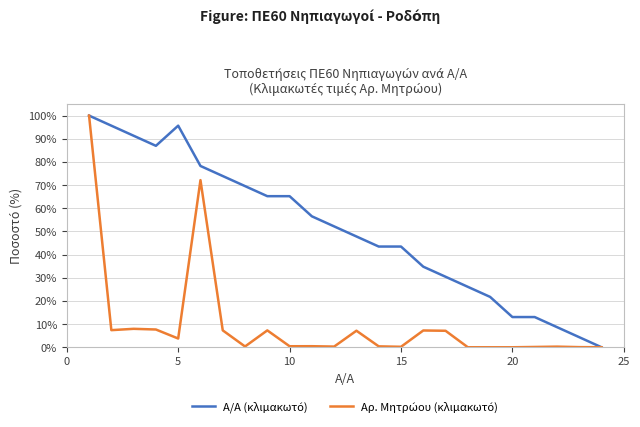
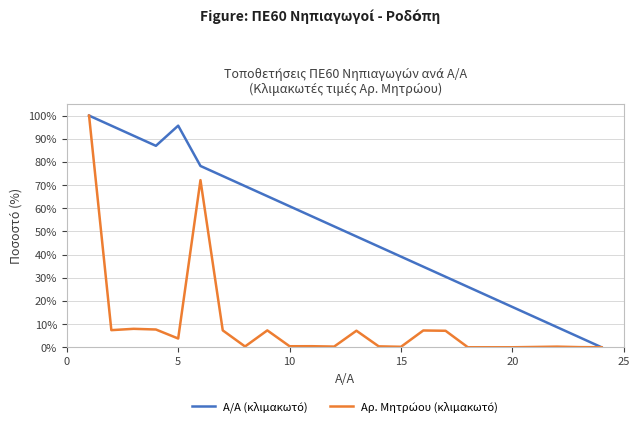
Α/Α (κλιμακωτό), 10: 65% -> 61%
Α/Α (κλιμακωτό), 15: 43% -> 39%
Α/Α (κλιμακωτό), 20: 13% -> 17%
